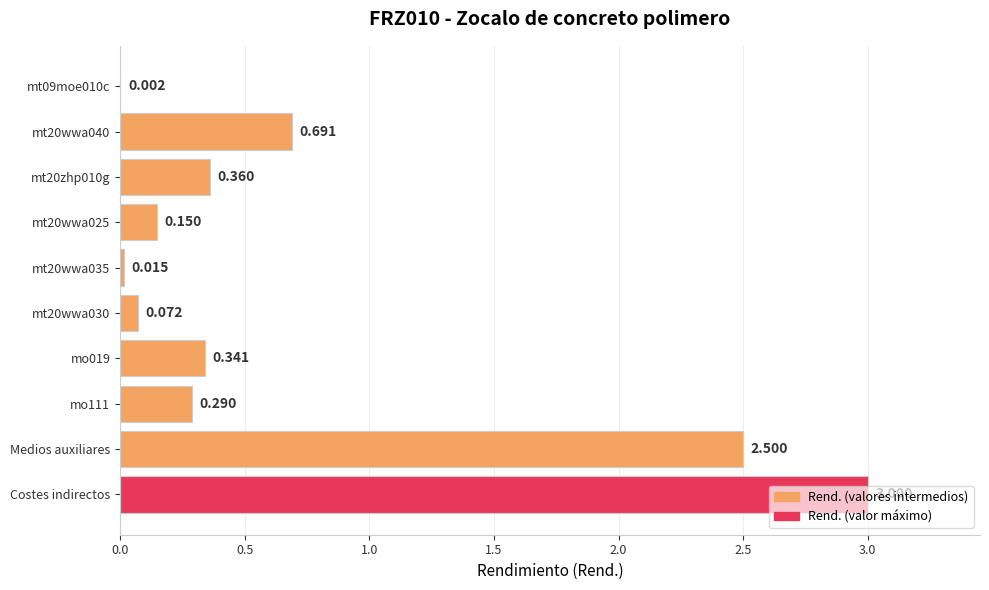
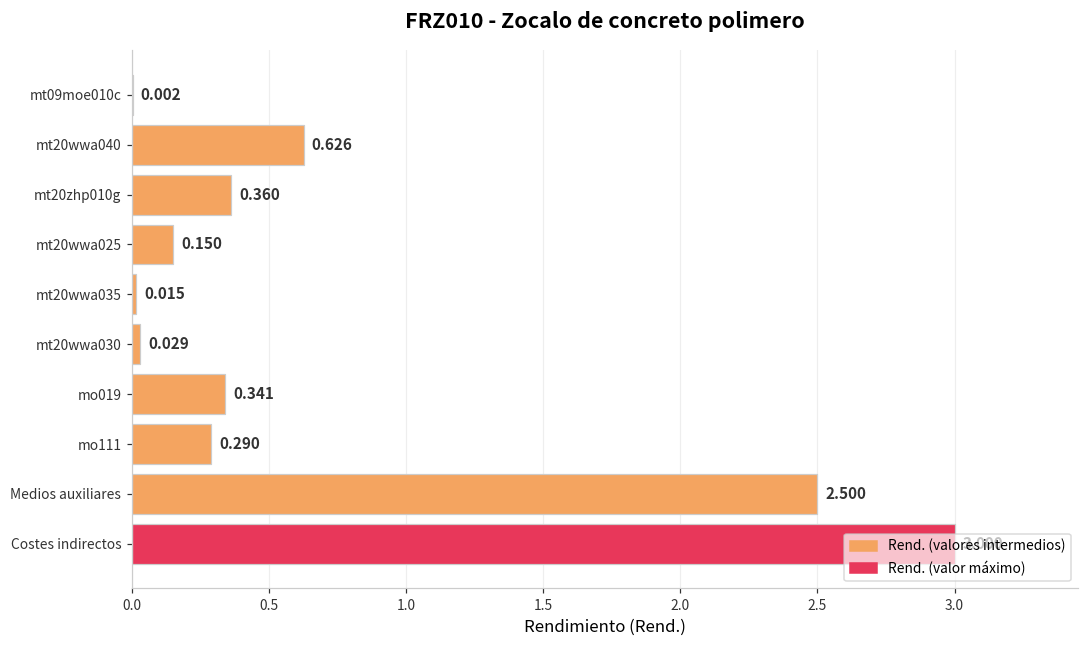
mt20wwa040: 0.691 -> 0.626
mt20wwa030: 0.072 -> 0.029
